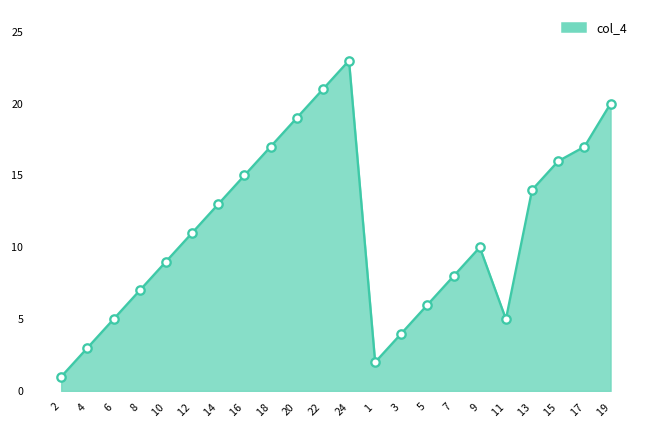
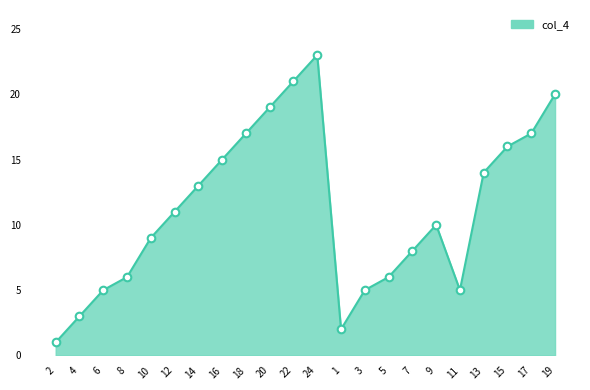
8: 7 -> 6
3: 4 -> 5
